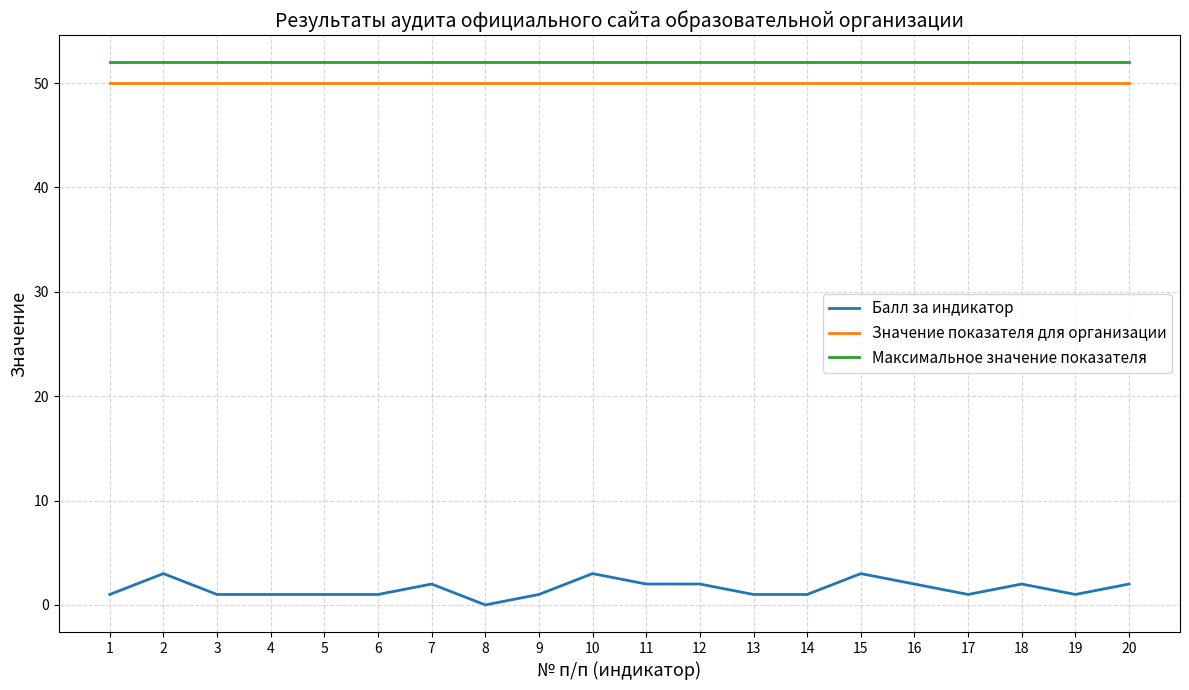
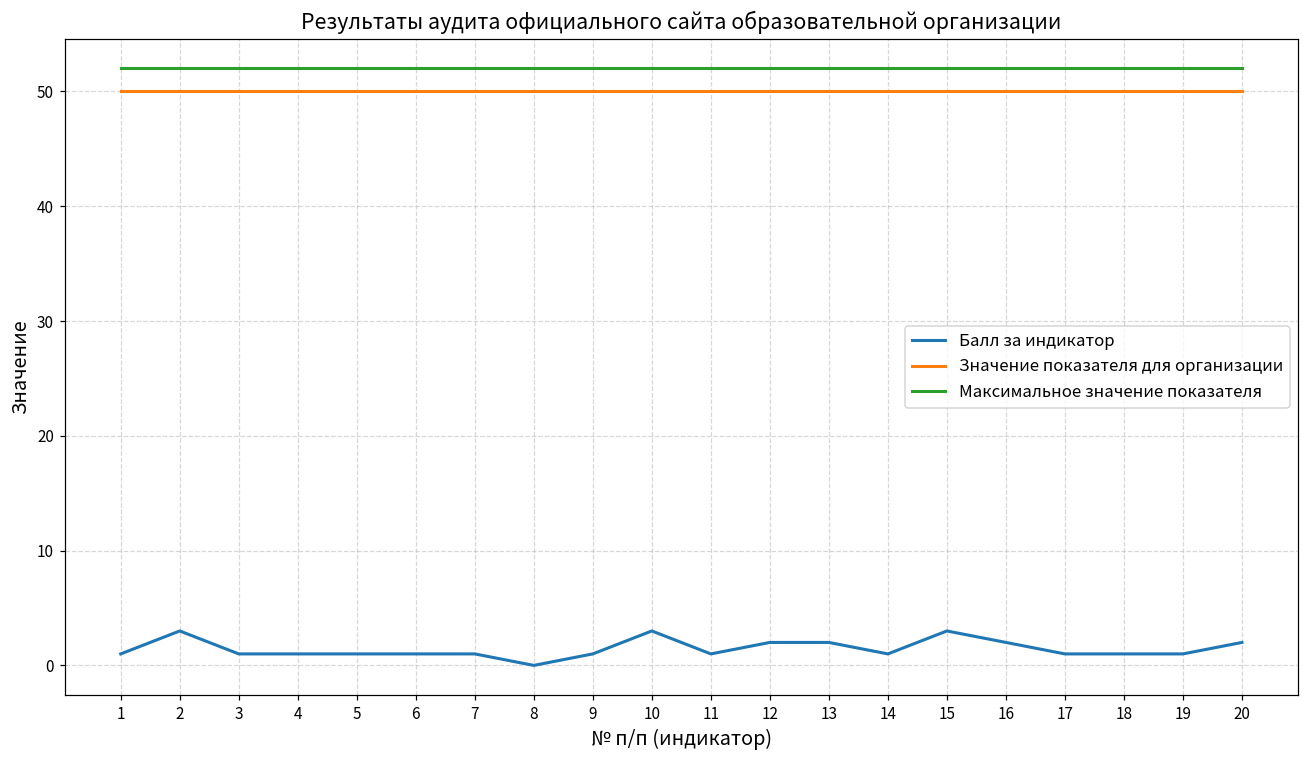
Балл за индикатор, 7: 2 -> 1
Балл за индикатор, 11: 2 -> 1
Балл за индикатор, 13: 1 -> 2
Балл за индикатор, 18: 2 -> 1
